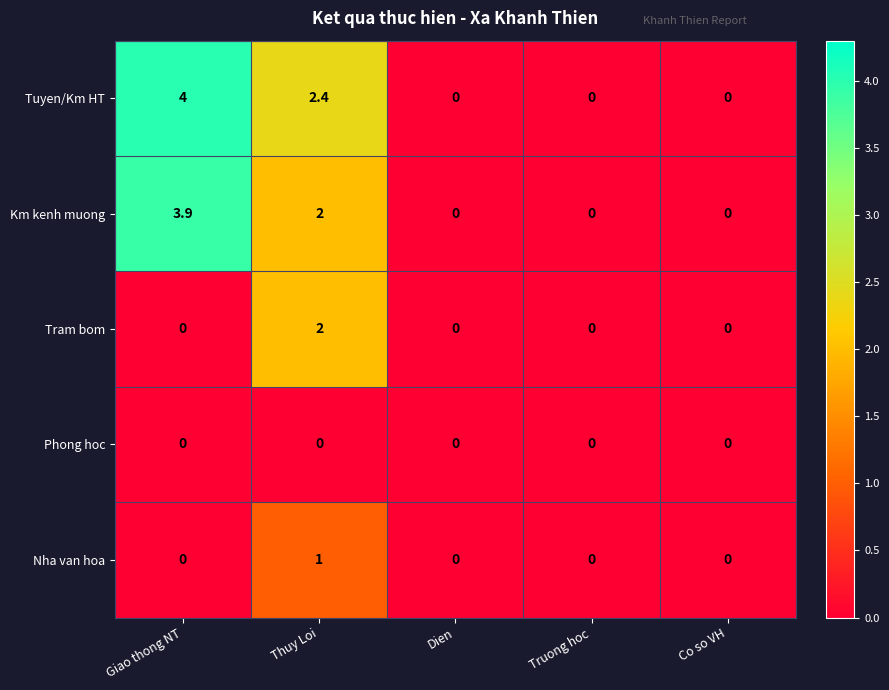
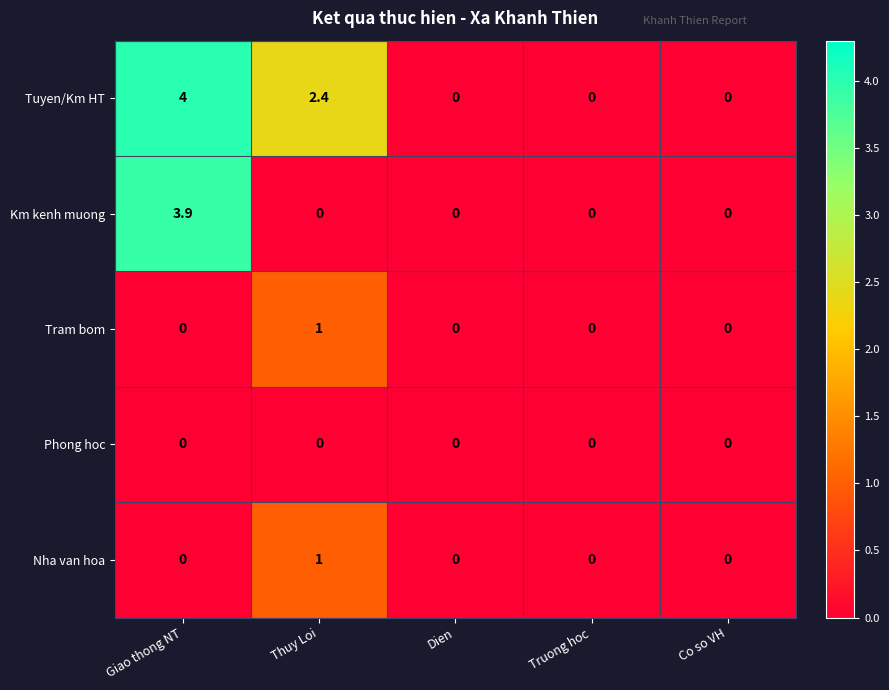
Km kenh muong, Thuy Loi: 2 -> 0
Tram bom, Thuy Loi: 2 -> 1
